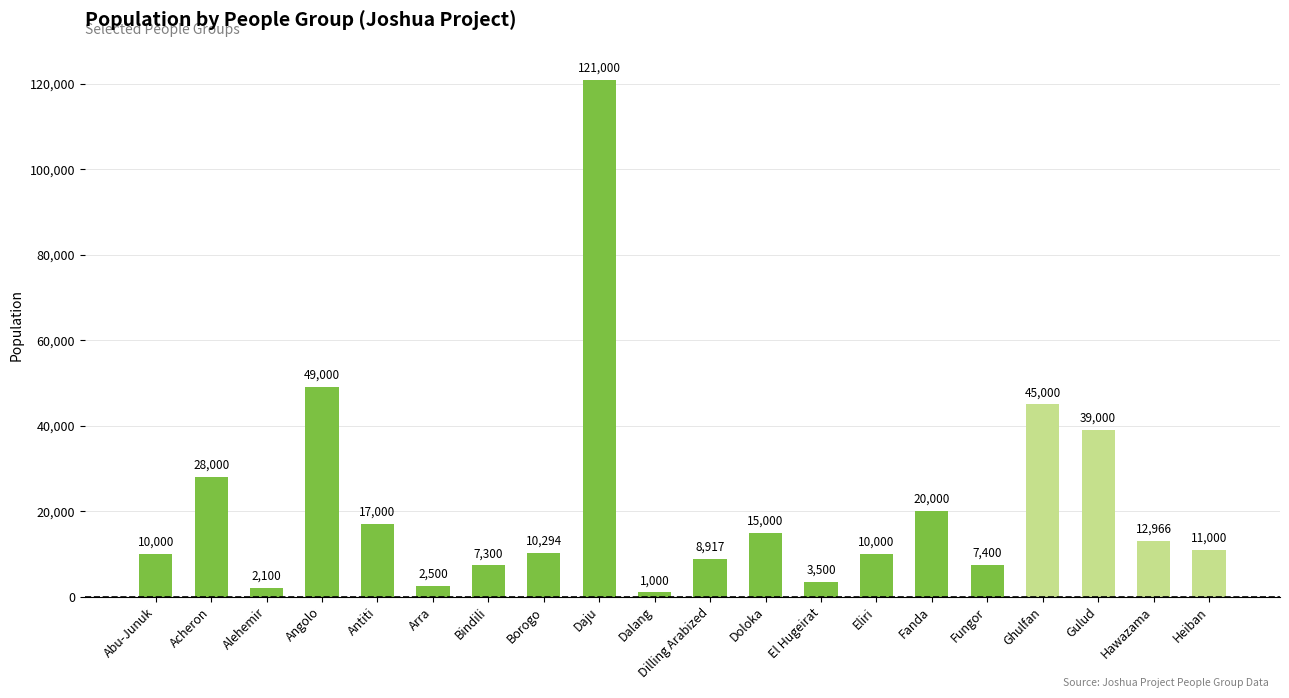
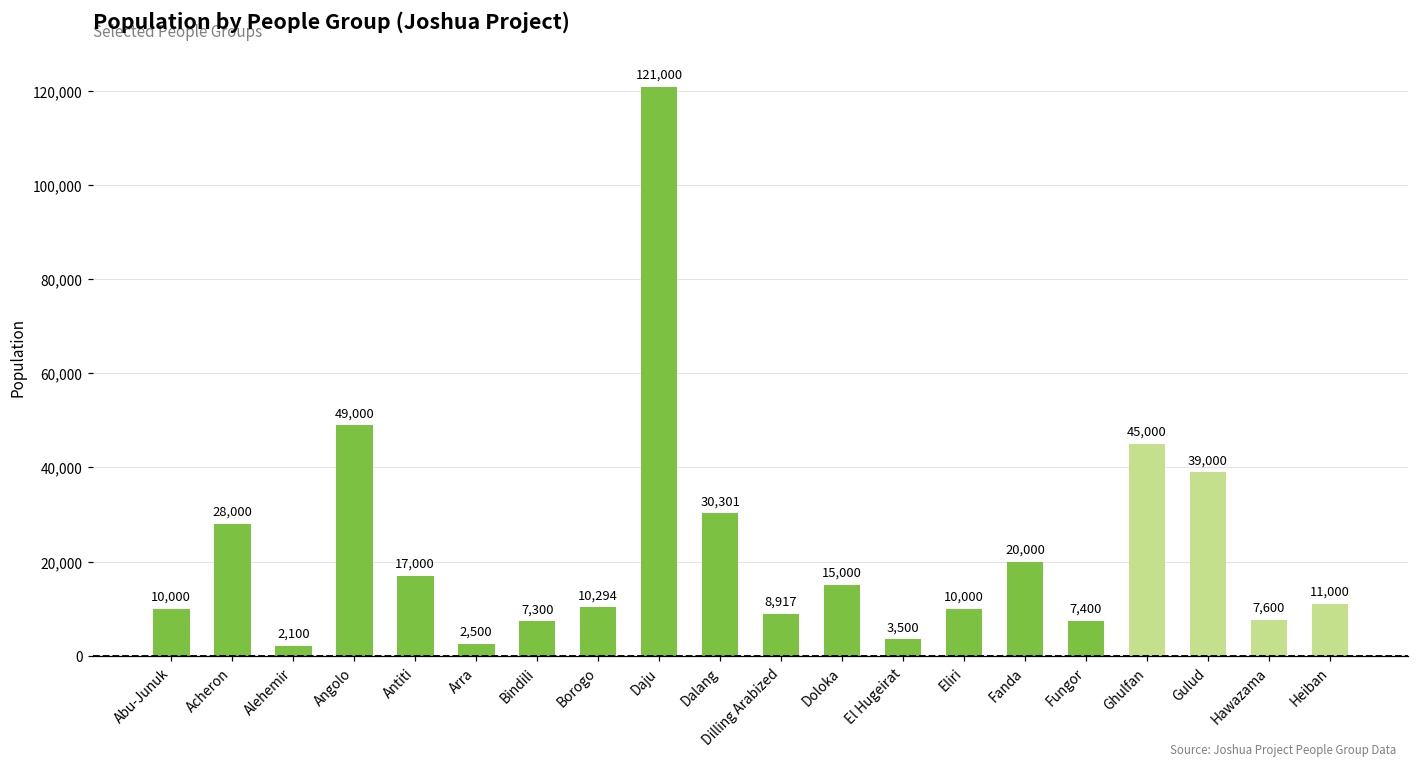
Dalang: 1,000 -> 30,301
Hawazama: 12,966 -> 7,600
